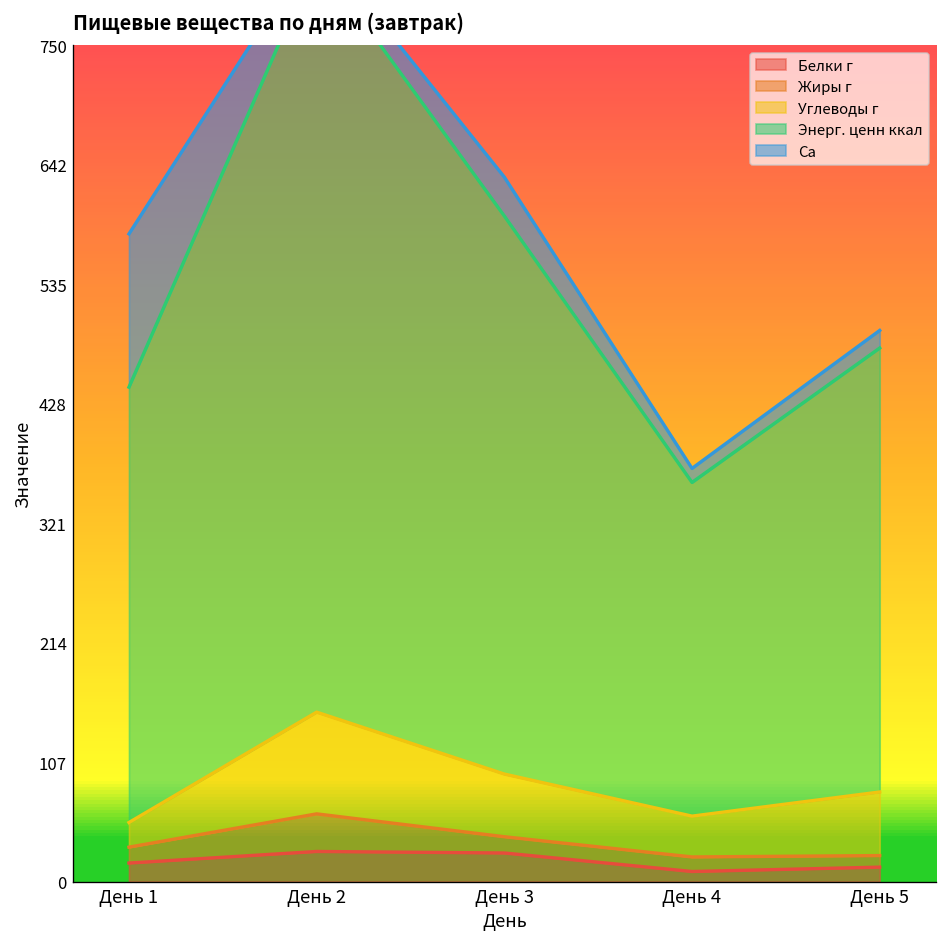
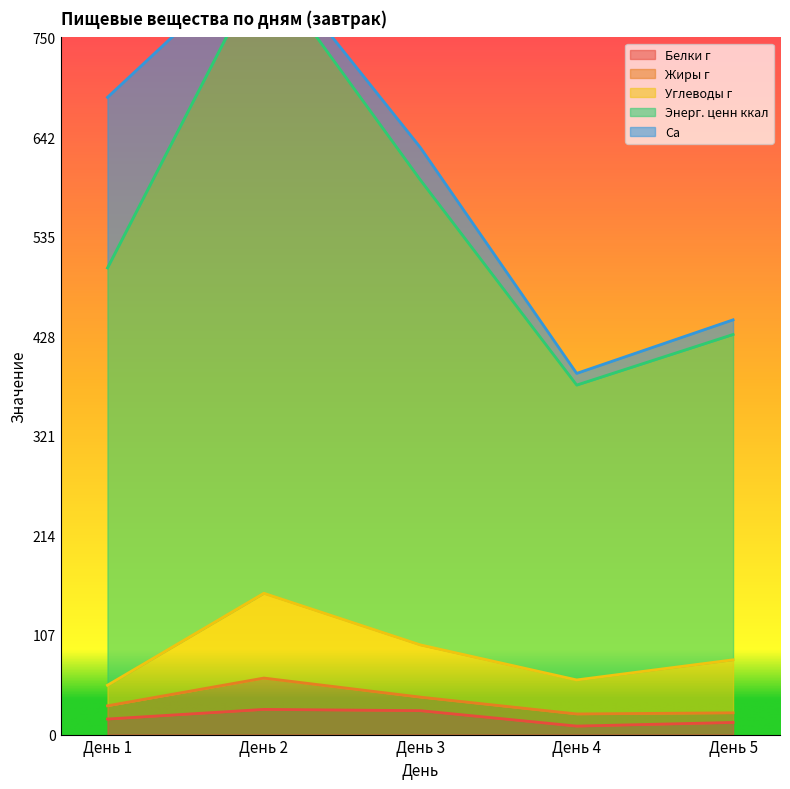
Энерг. ценн ккал, День 1: 390 -> 450
Са, День 1: 140 -> 180
Энерг. ценн ккал, День 4: 300 -> 320
Энерг. ценн ккал, День 5: 400 -> 350
